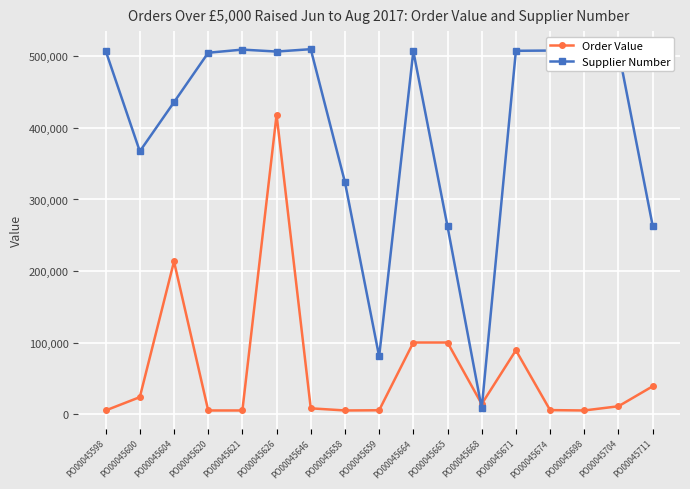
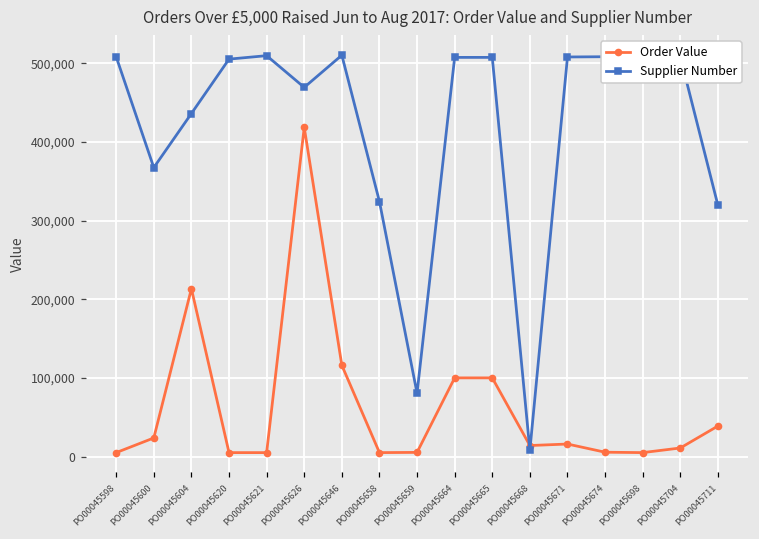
Supplier Number, PO00045626: 510,000 -> 470,000
Order Value, PO00045646: 10,000 -> 120,000
Supplier Number, PO00045665: 260,000 -> 510,000
Order Value, PO00045671: 90,000 -> 20,000
Supplier Number, PO00045711: 260,000 -> 320,000
